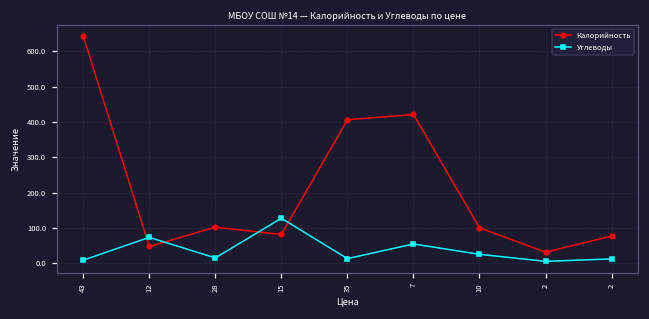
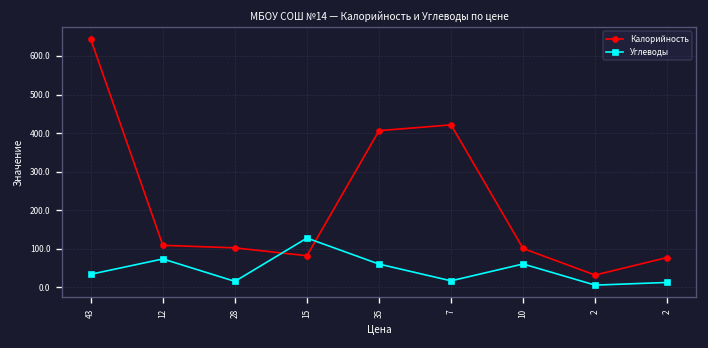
Углеводы, 43: 10 -> 30
Калорийность, 12: 50 -> 110
Углеводы, 35: 10 -> 60
Углеводы, 7: 60 -> 20
Углеводы, 10: 30 -> 60
